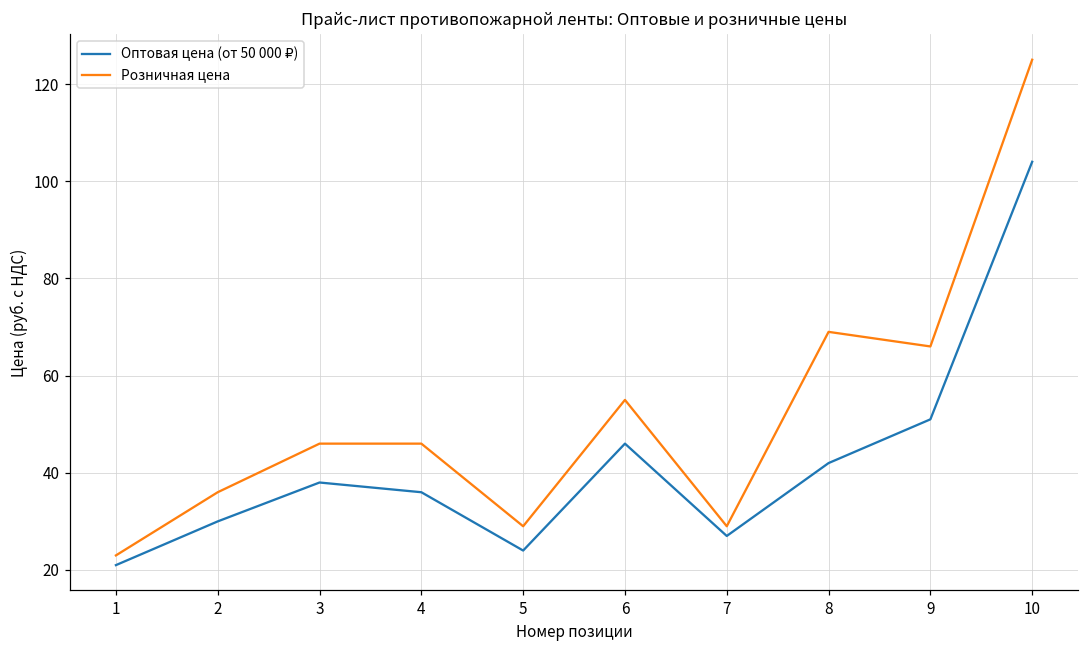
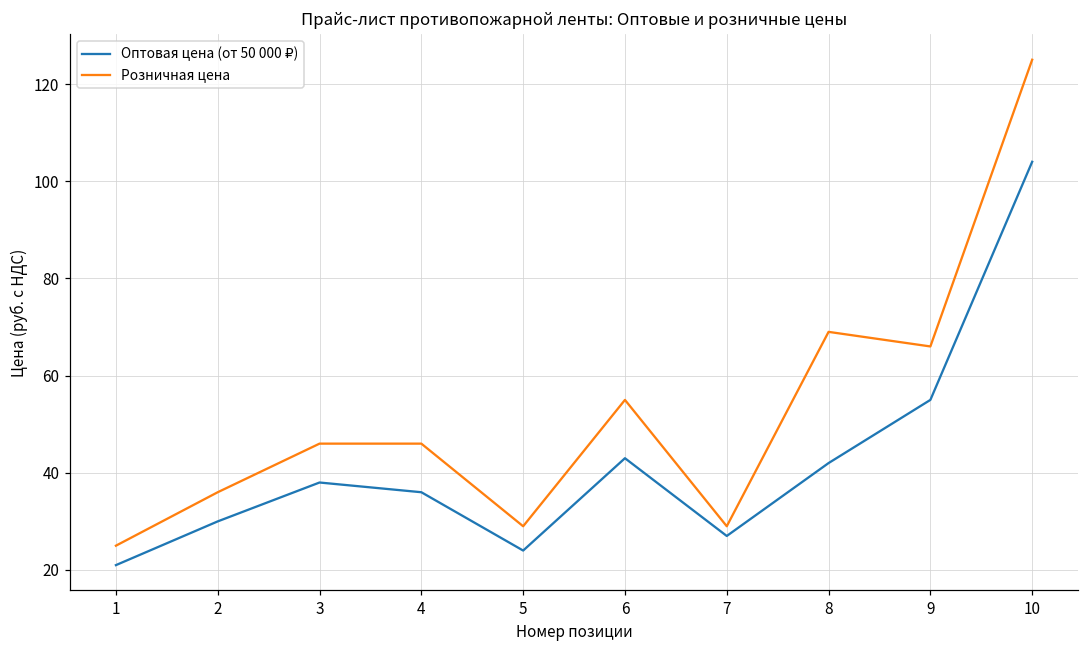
Розничная цена, 1: 23 -> 25
Оптовая цена (от 50 000 ₽), 6: 46 -> 43
Оптовая цена (от 50 000 ₽), 9: 51 -> 55
